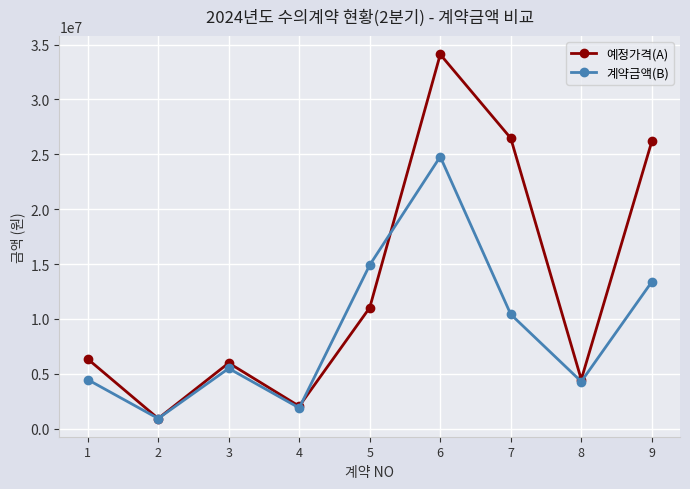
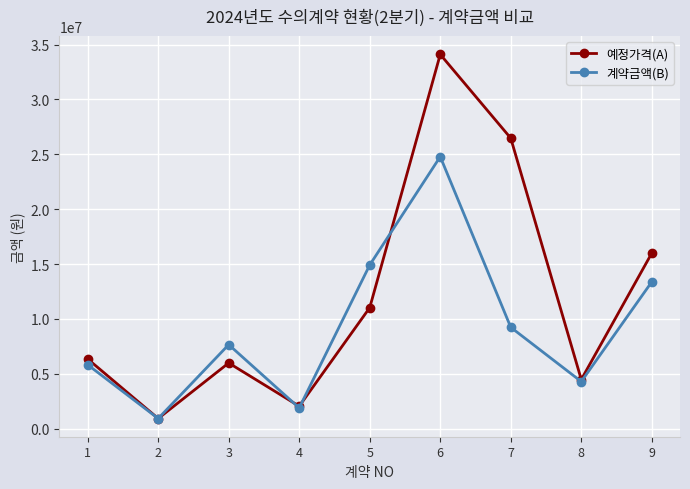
계약금액(B), 1: 4500000 -> 5800000
계약금액(B), 3: 5500000 -> 7700000
계약금액(B), 7: 10400000 -> 9200000
예정가격(A), 9: 26200000 -> 16000000
